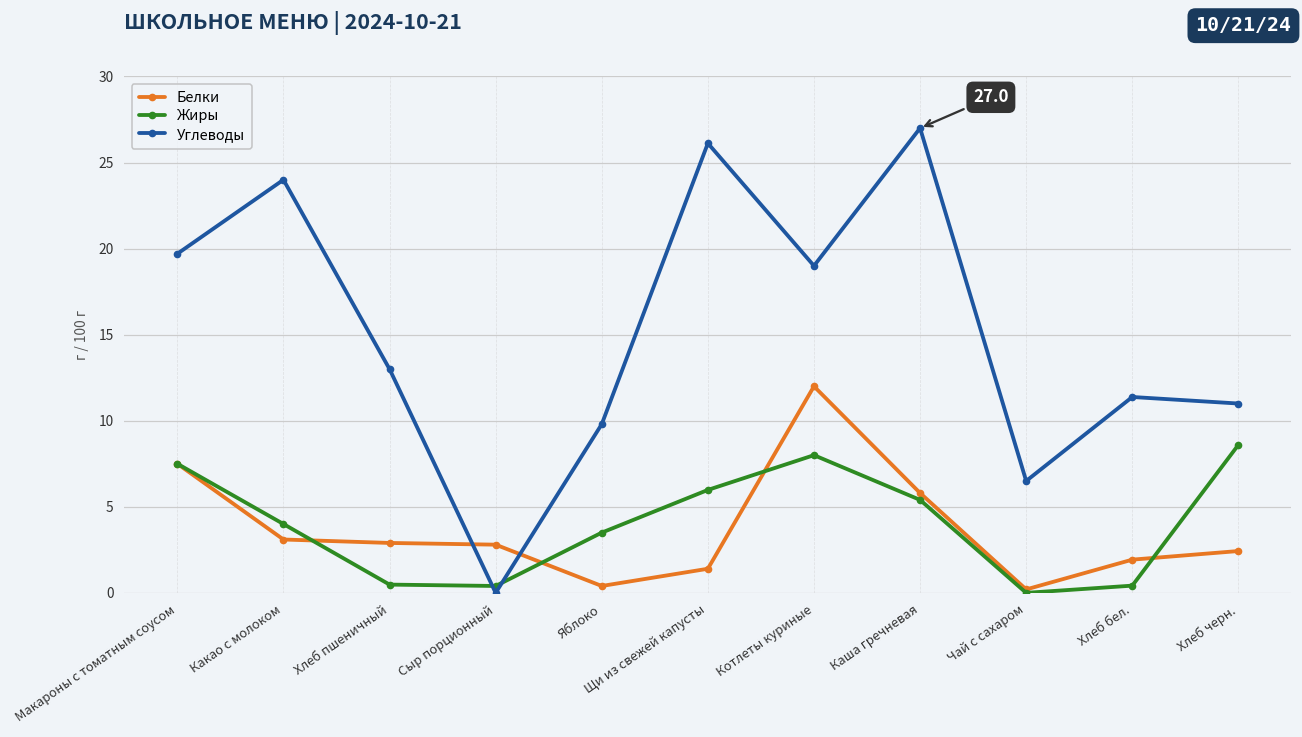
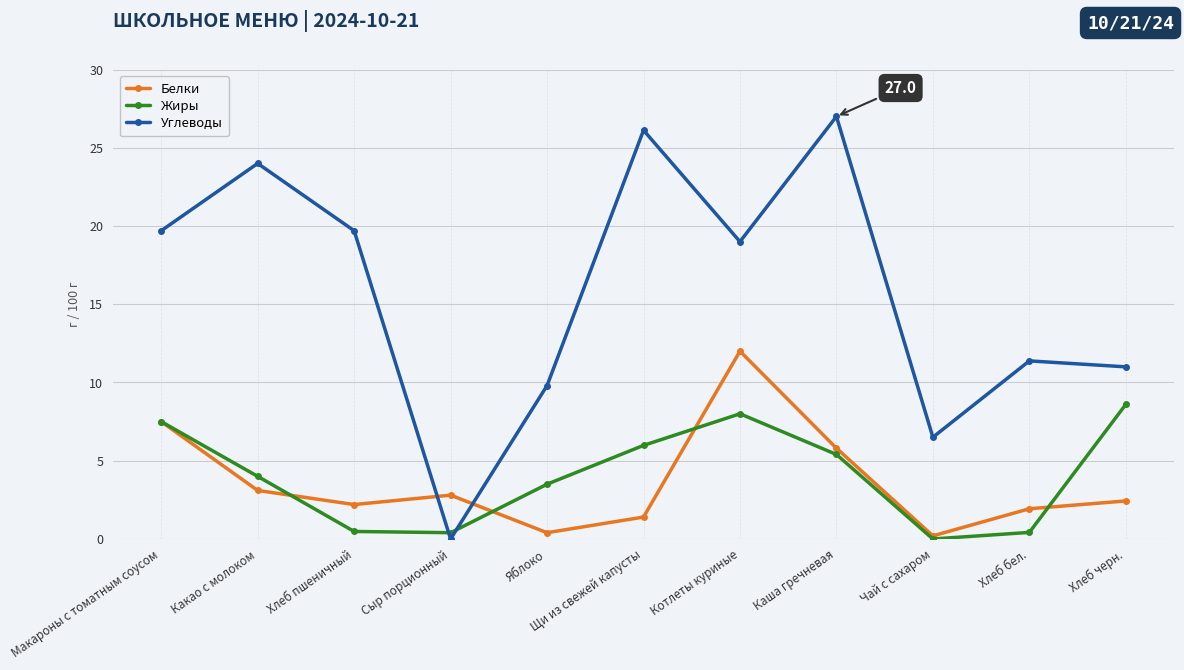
Белки, Хлеб пшеничный: 2.9 -> 2.2
Углеводы, Хлеб пшеничный: 13.0 -> 19.7
